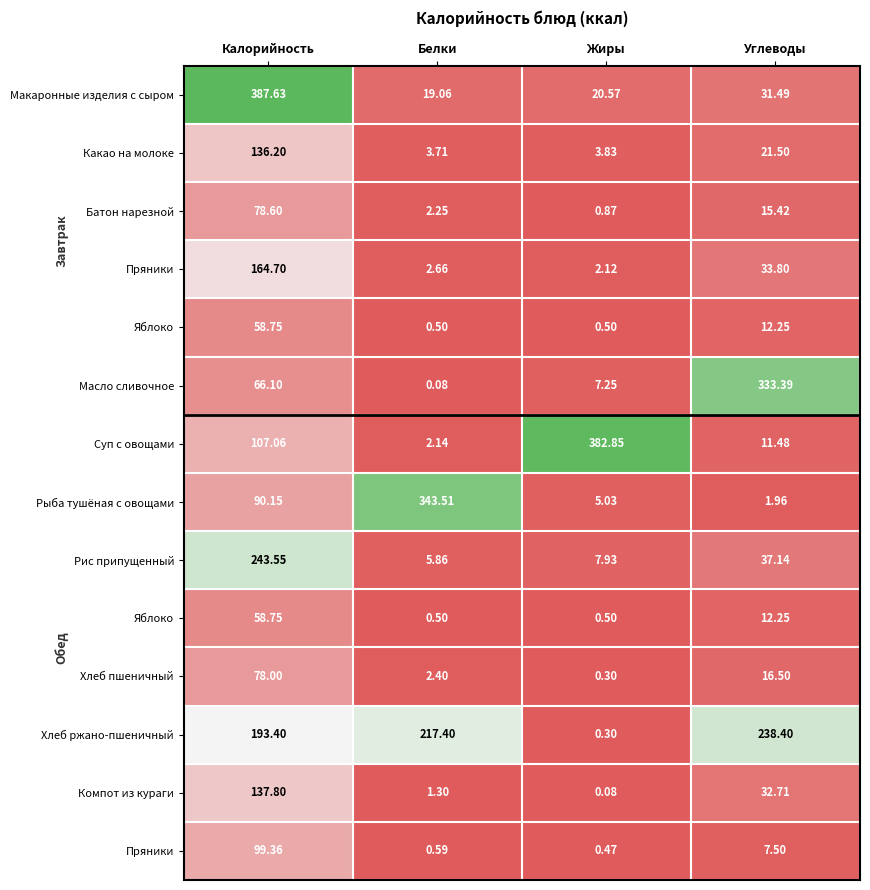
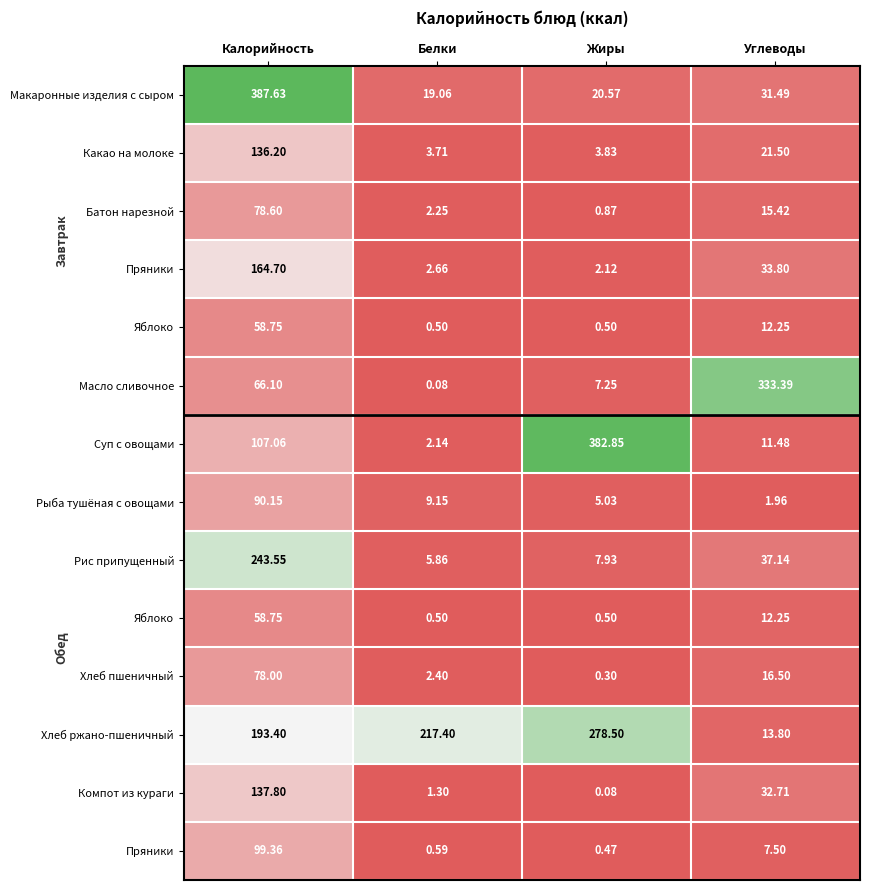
Рыба тушёная с овощами, Белки: 343.51 -> 9.15
Хлеб ржано-пшеничный, Жиры: 0.30 -> 278.50
Хлеб ржано-пшеничный, Углеводы: 238.40 -> 13.80
